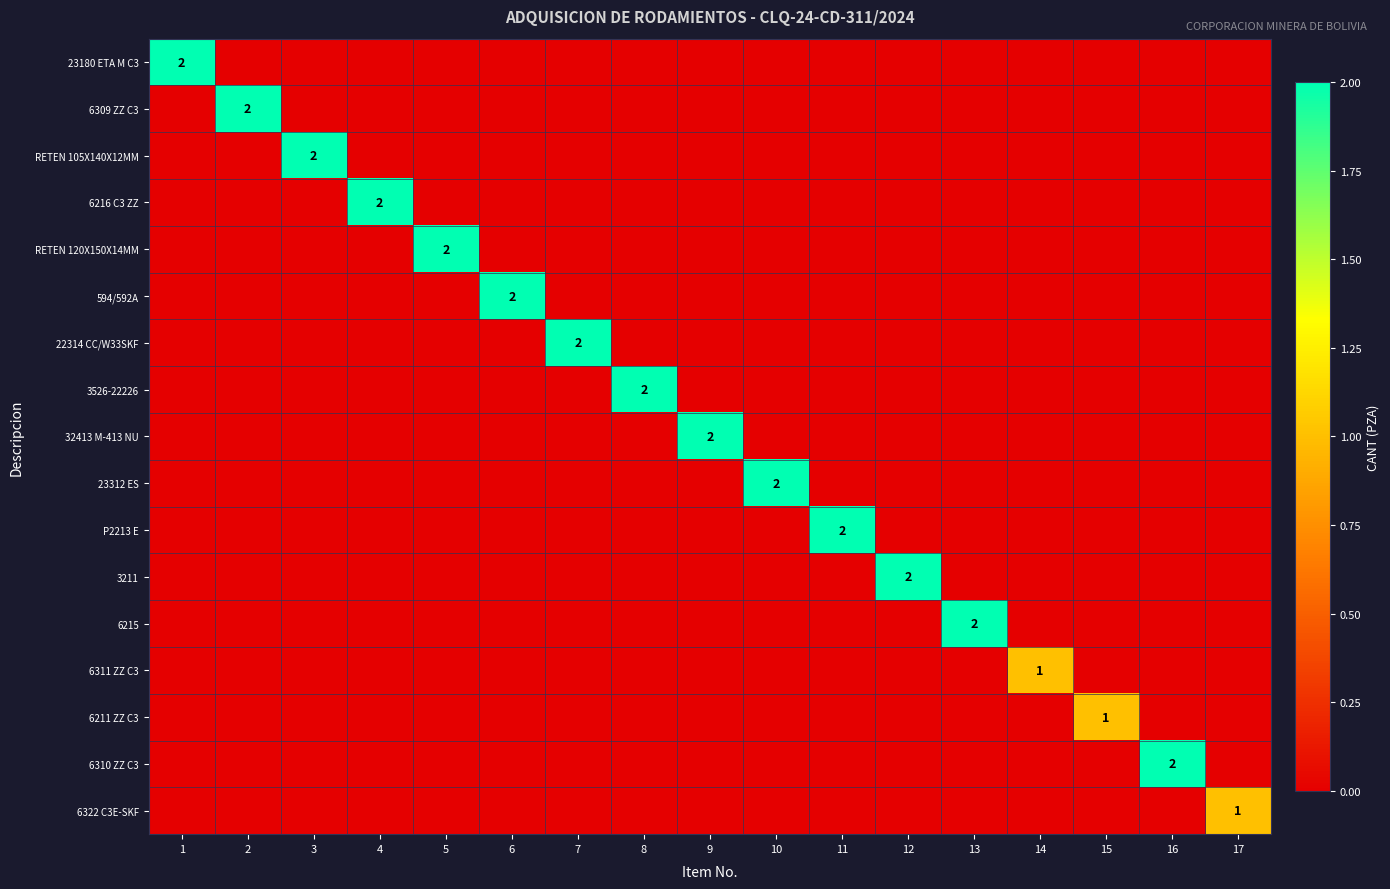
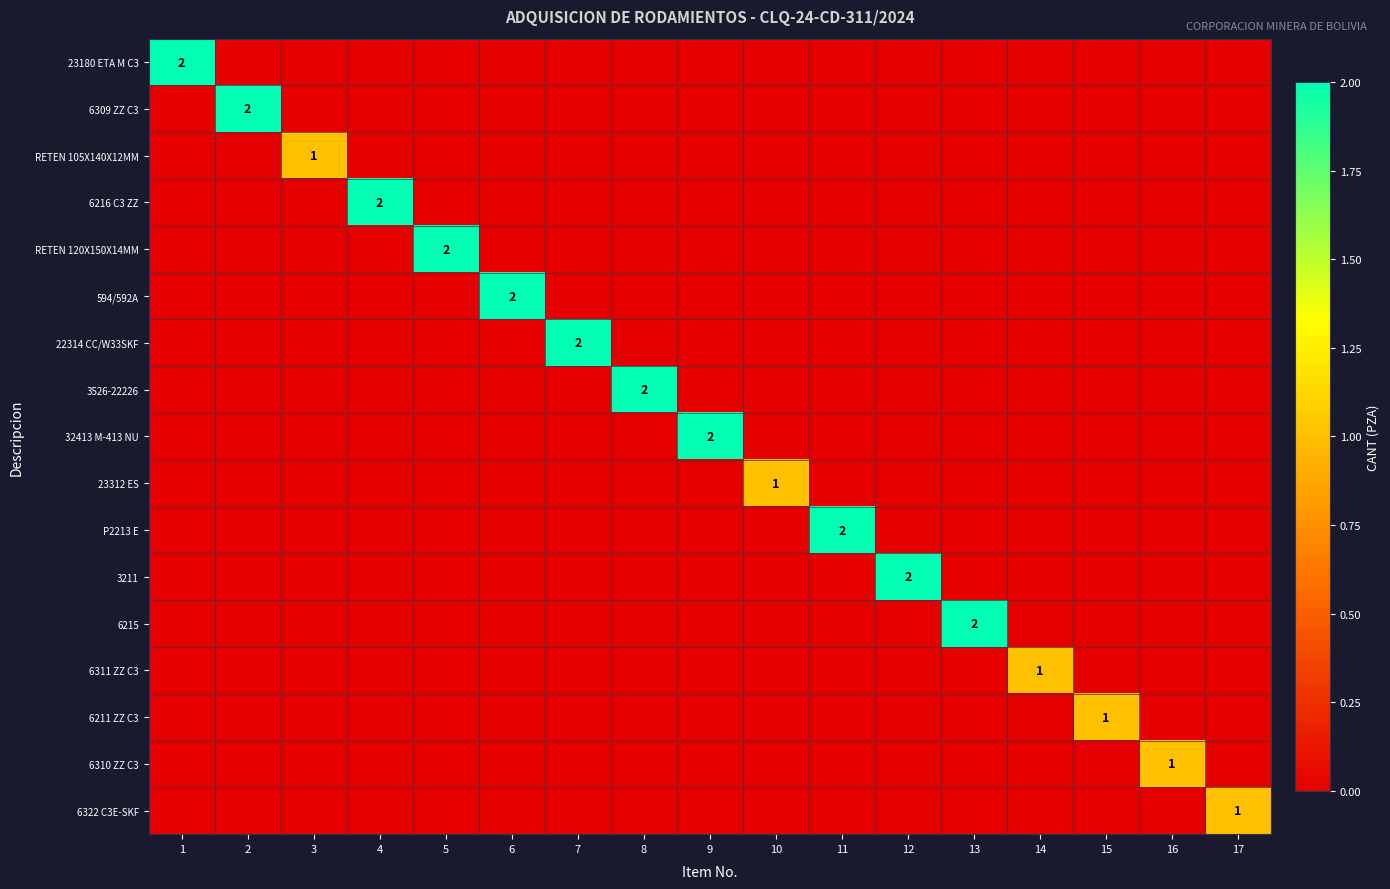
RETEN 105X140X12MM, 3: 2 -> 1
23312 ES, 10: 2 -> 1
6310 ZZ C3, 16: 2 -> 1
